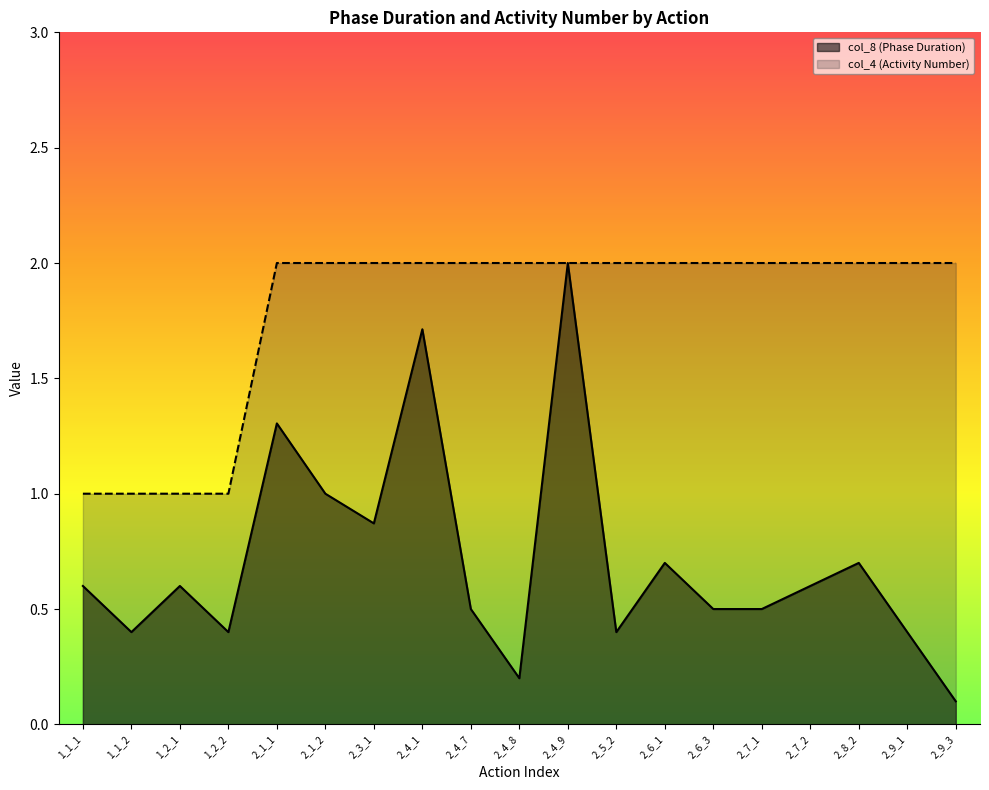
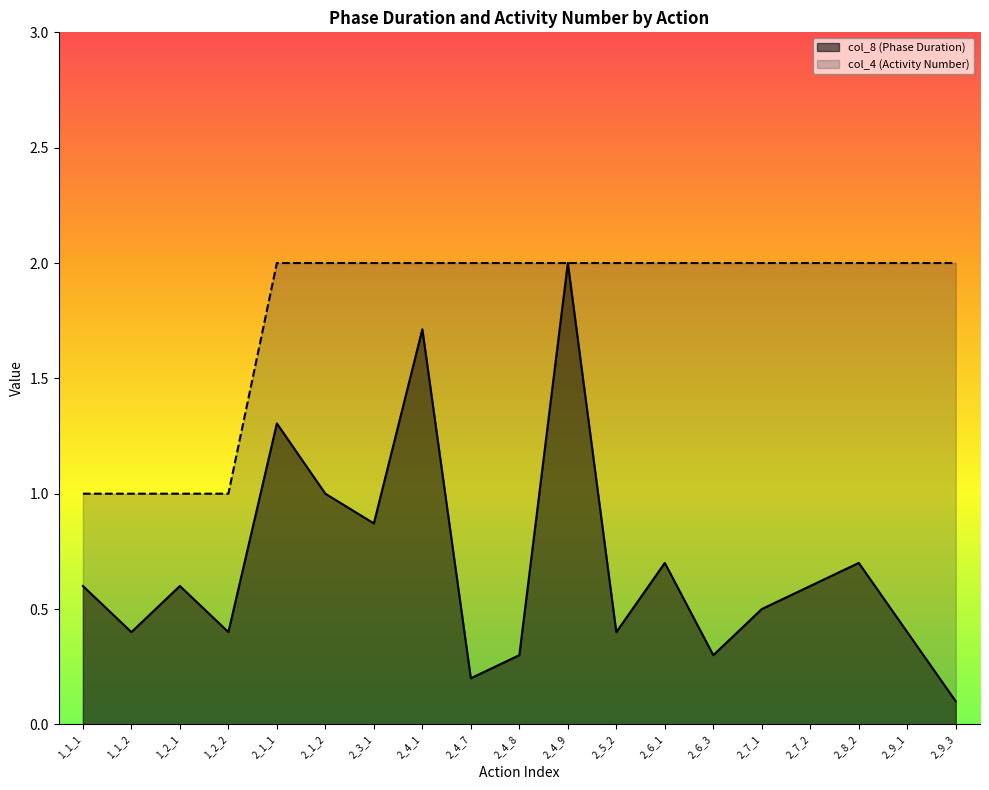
col_8 (Phase Duration), 2_4_7: 0.5 -> 0.2
col_8 (Phase Duration), 2_4_8: 0.2 -> 0.3
col_8 (Phase Duration), 2_6_3: 0.5 -> 0.3
